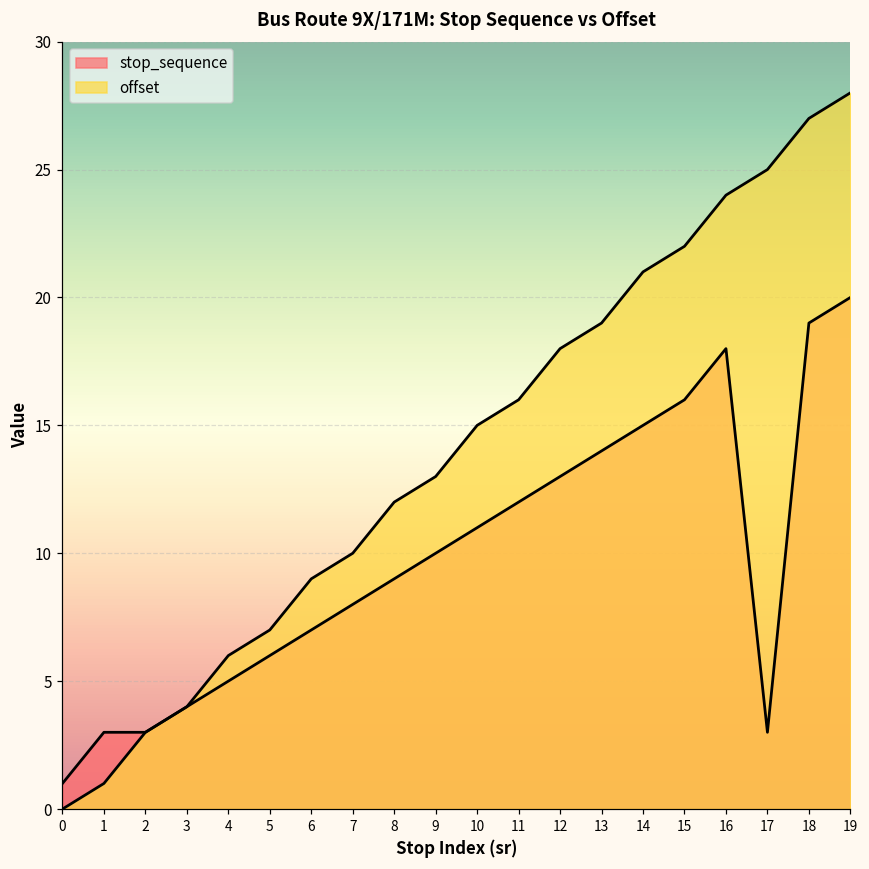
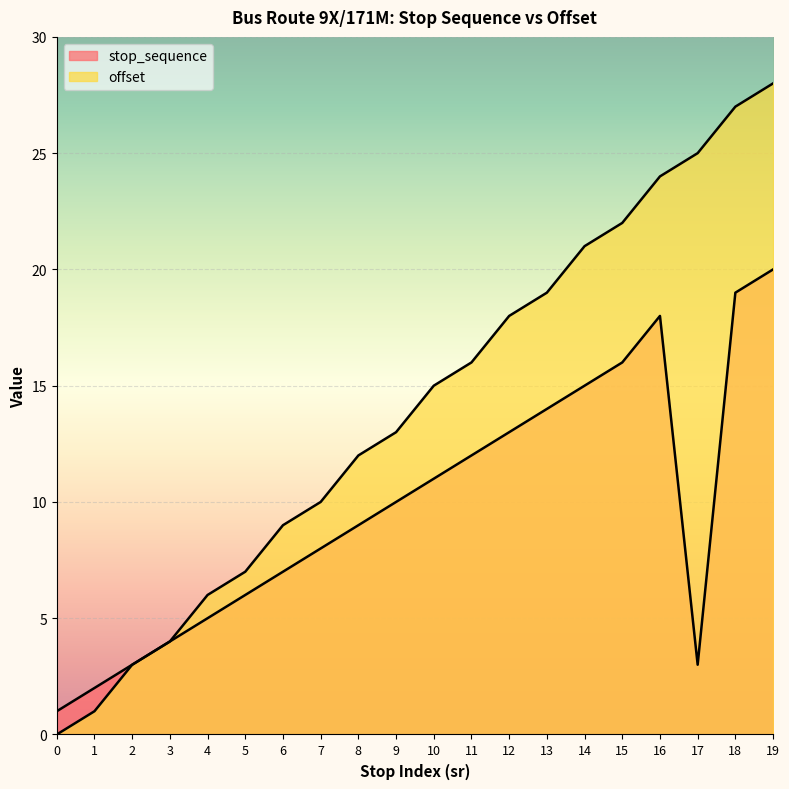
stop_sequence, 1: 3 -> 2
